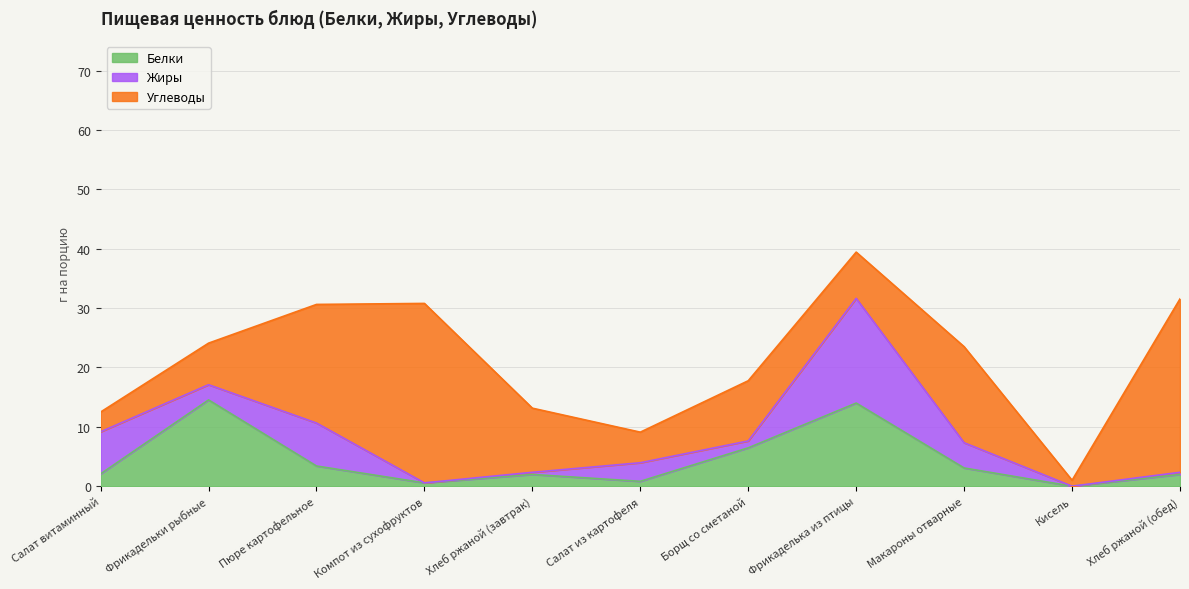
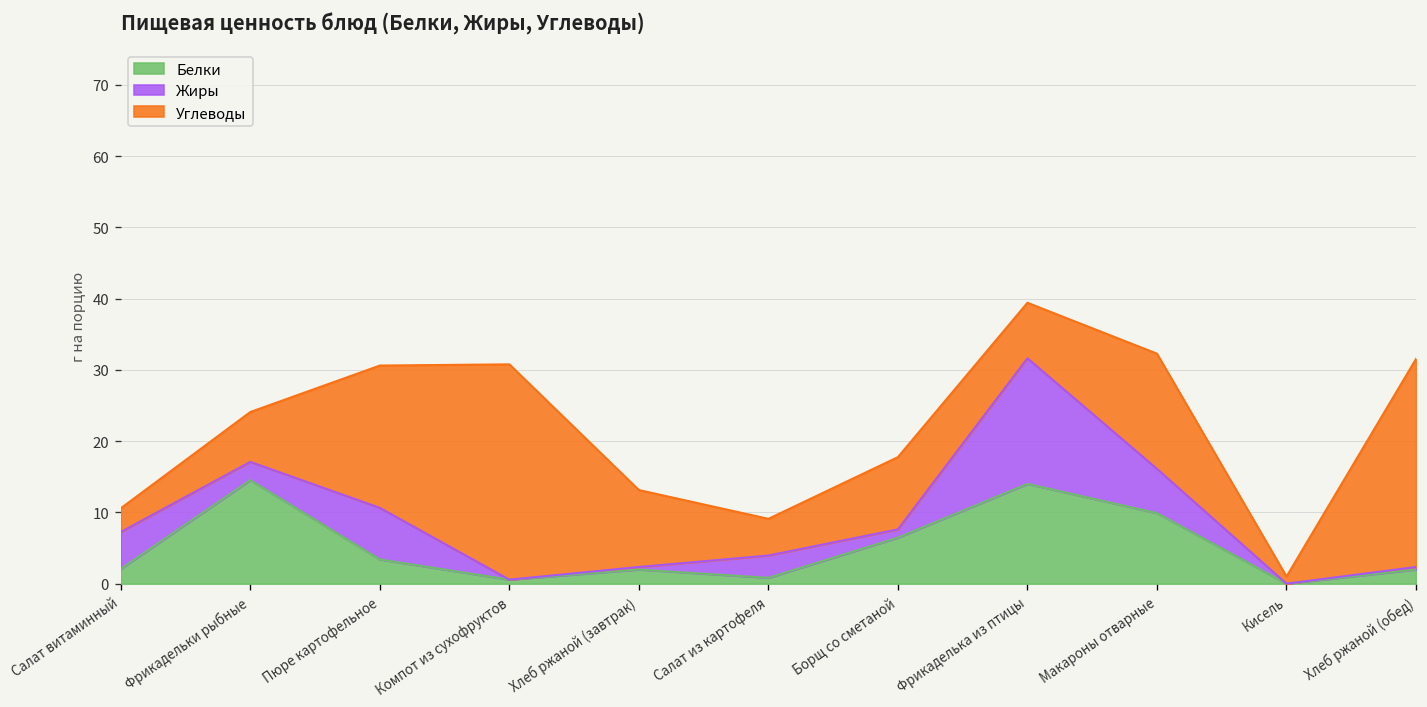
Жиры, Салат витаминный: 7 -> 5
Белки, Макароны отварные: 3 -> 10
Жиры, Макароны отварные: 4 -> 6
